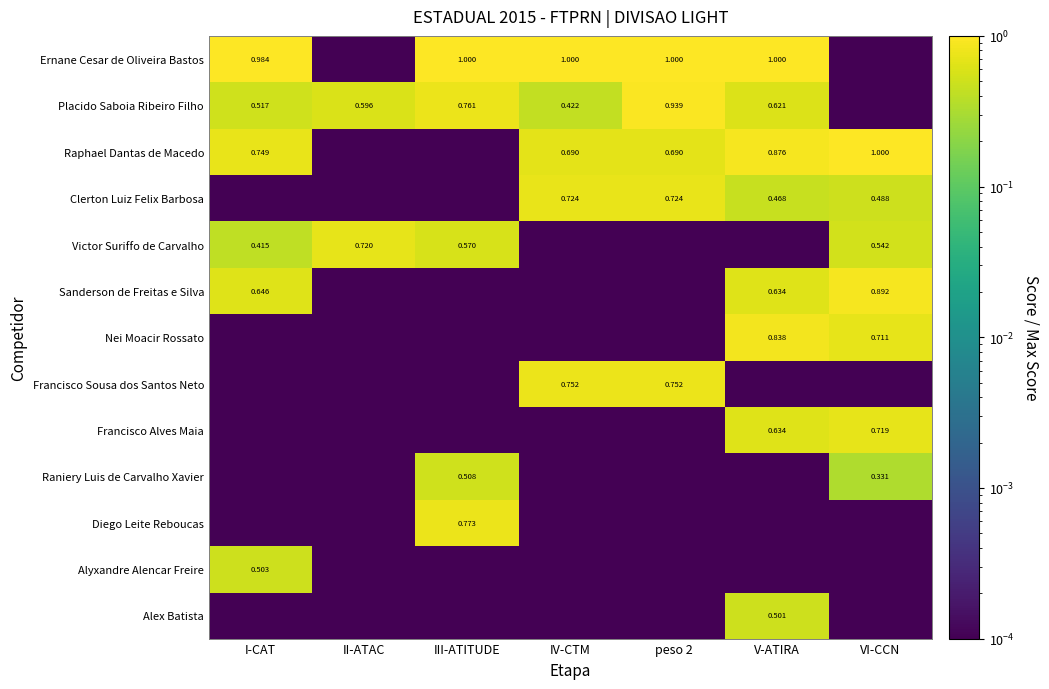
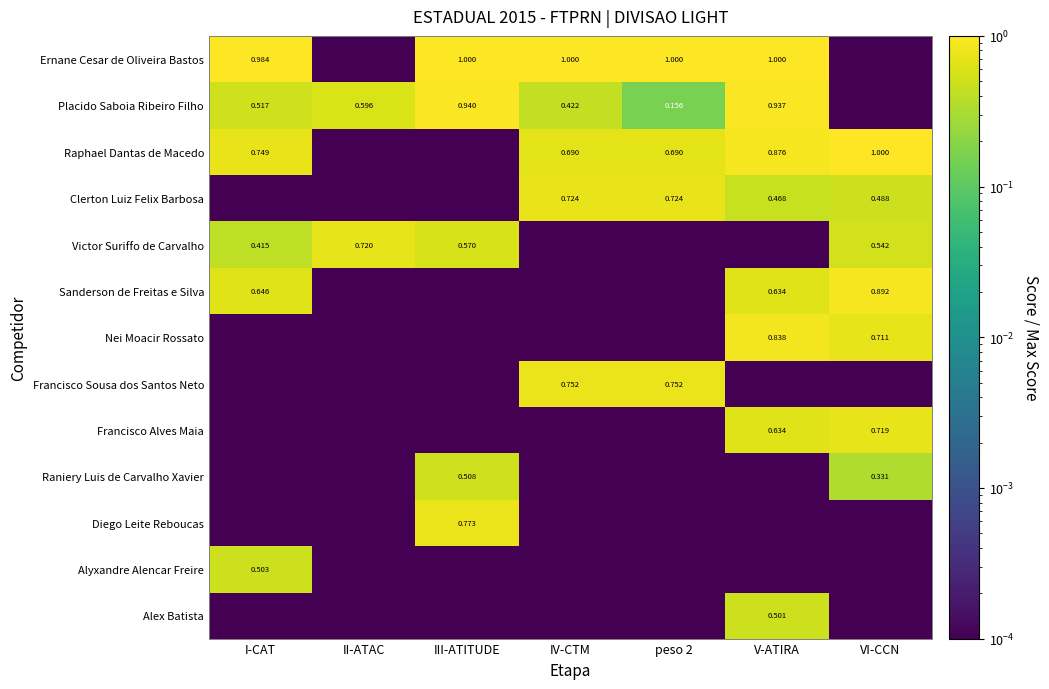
Placido Saboia Ribeiro Filho, III-ATITUDE: 0.761 -> 0.940
Placido Saboia Ribeiro Filho, peso 2: 0.939 -> 0.156
Placido Saboia Ribeiro Filho, V-ATIRA: 0.621 -> 0.937
